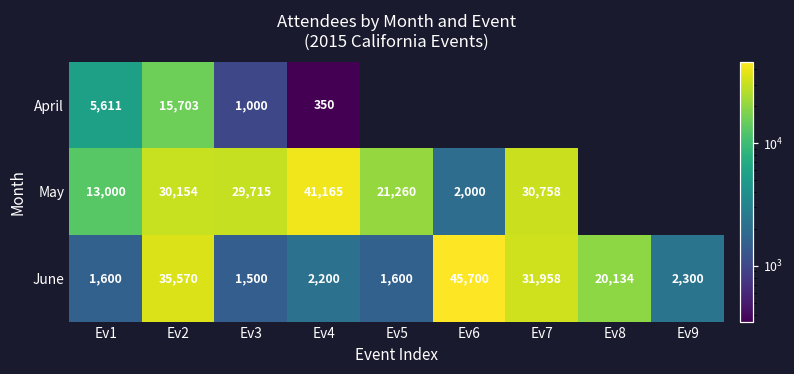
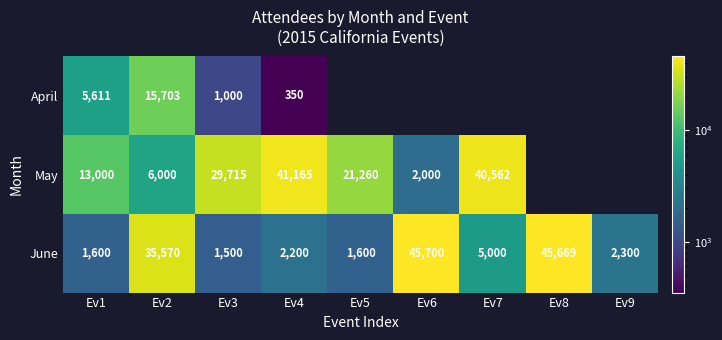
May, Ev2: 30,154 -> 6,000
May, Ev7: 30,758 -> 40,562
June, Ev7: 31,958 -> 5,000
June, Ev8: 20,134 -> 45,669
